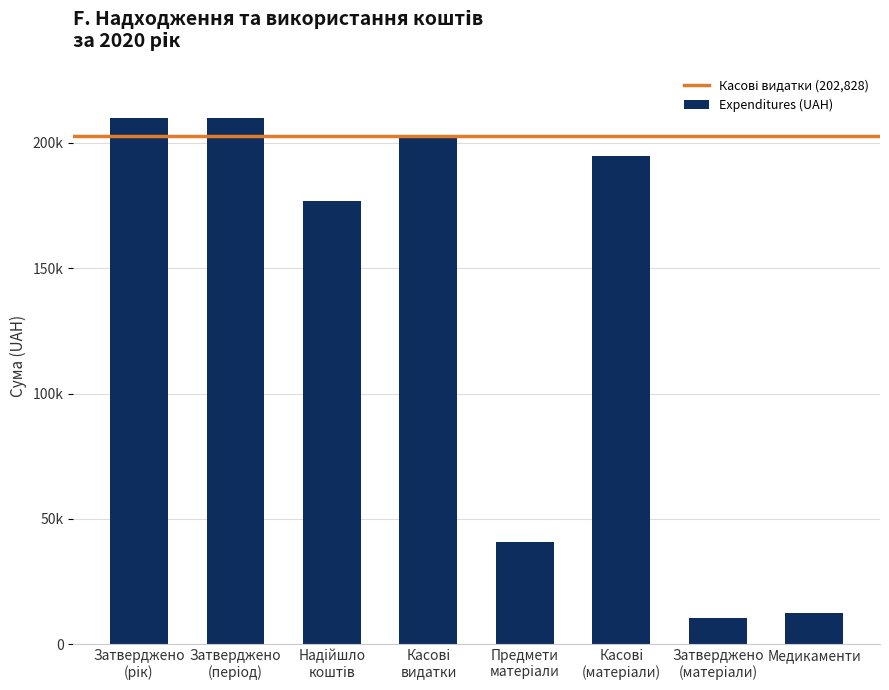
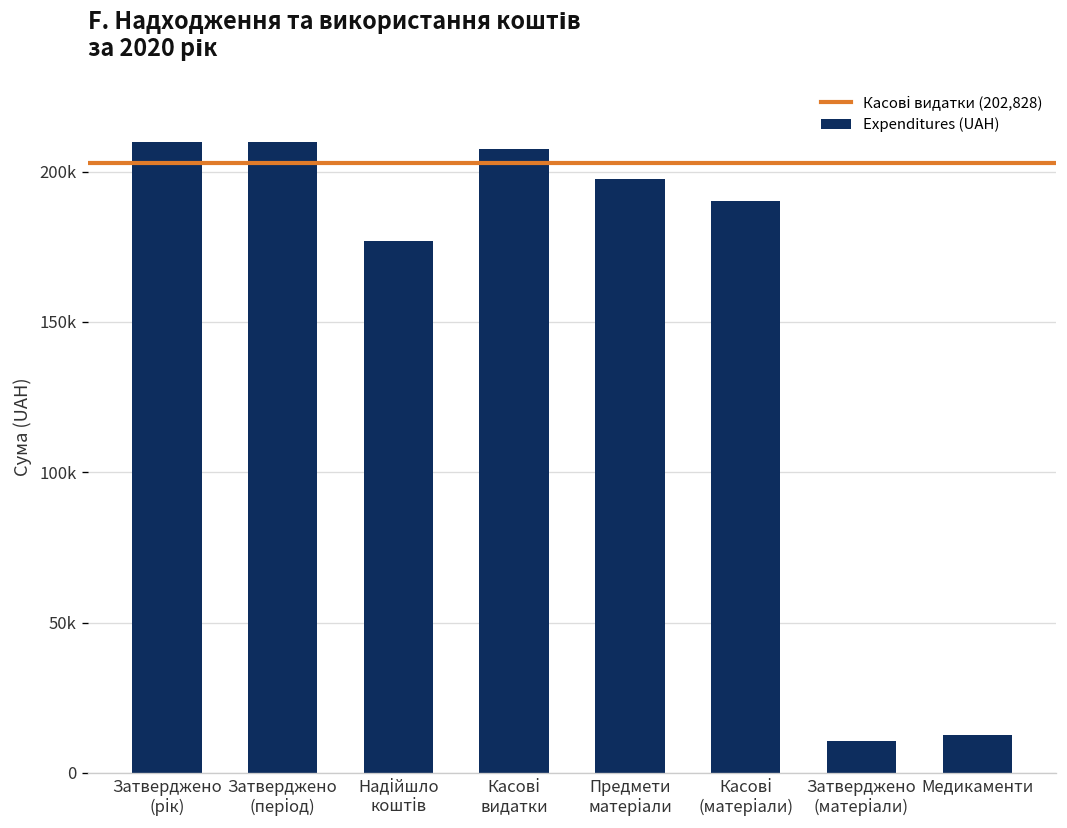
Касові видатки: 203000 -> 208000
Предмети матеріали: 41000 -> 197000
Касові (матеріали): 195000 -> 190000
